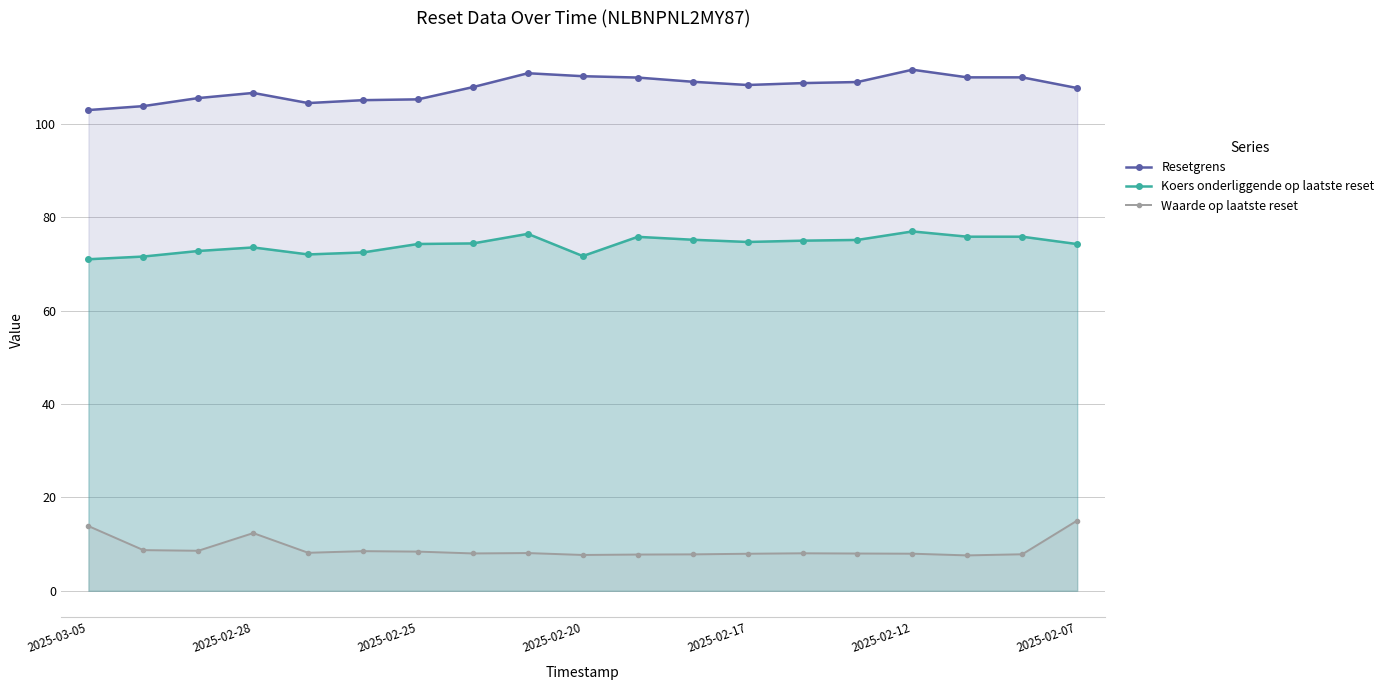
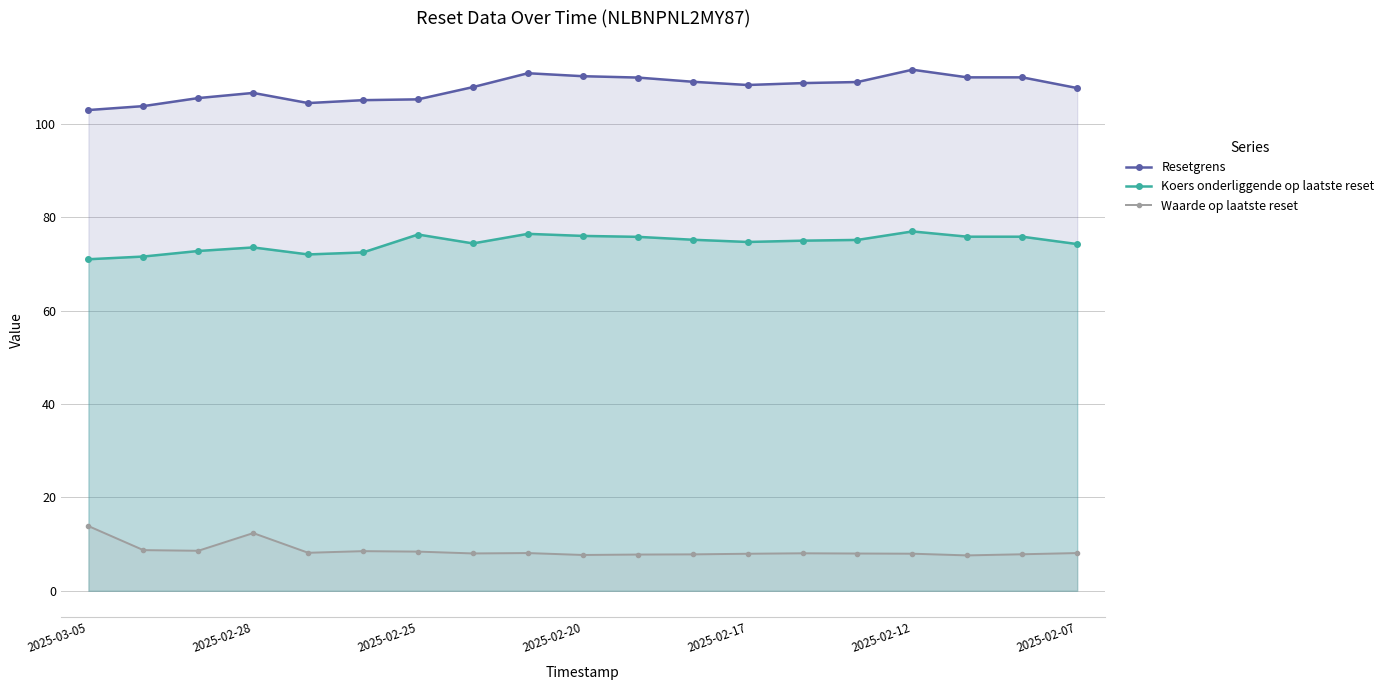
Koers onderliggende op laatste reset, 2025-02-25: 74 -> 76
Koers onderliggende op laatste reset, 2025-02-20: 72 -> 76
Waarde op laatste reset, 2025-02-07: 15 -> 8
